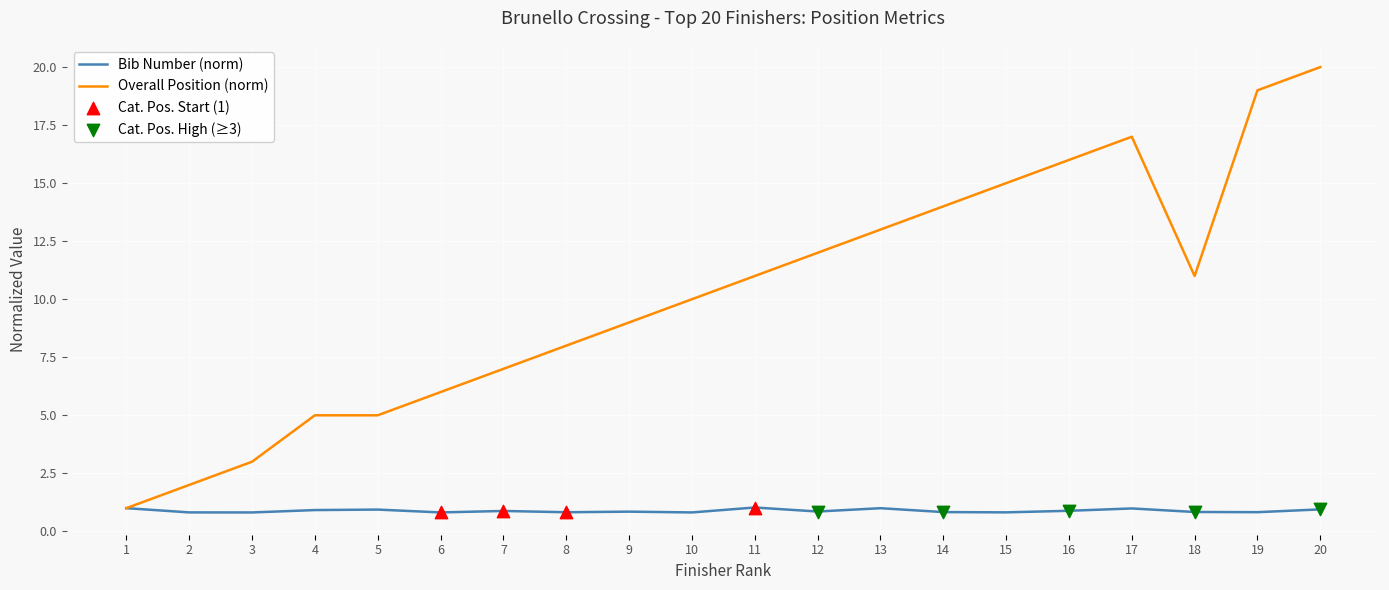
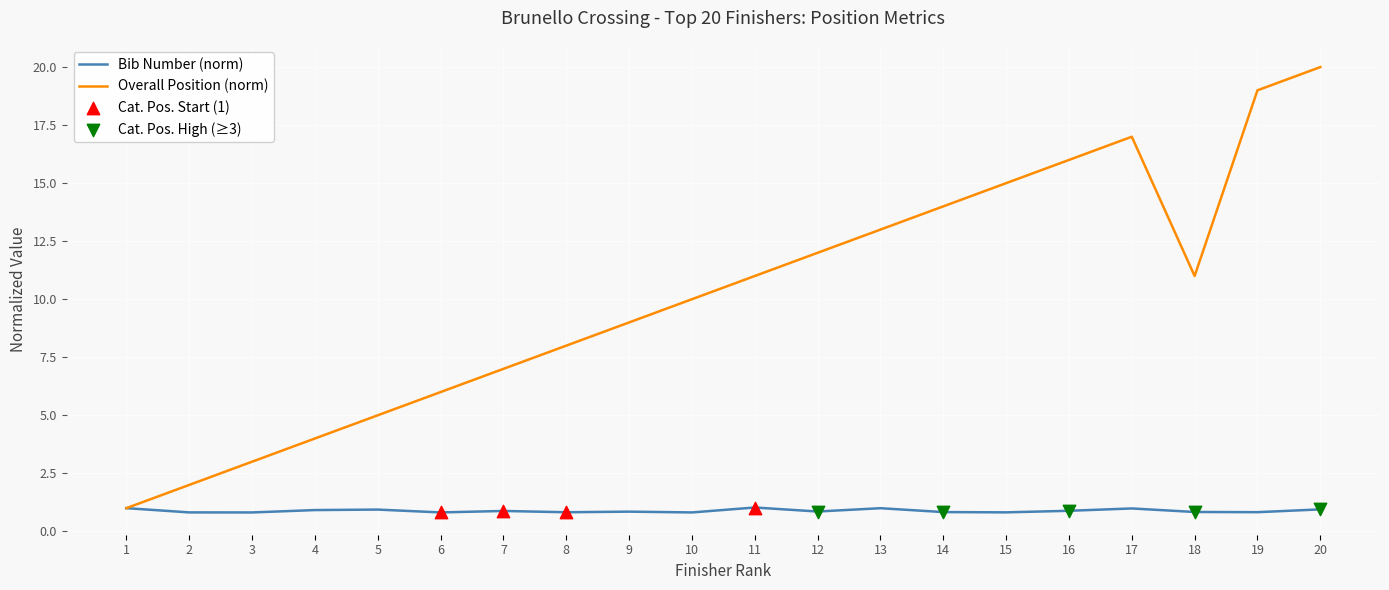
Overall Position (norm), 4: 5 -> 4
